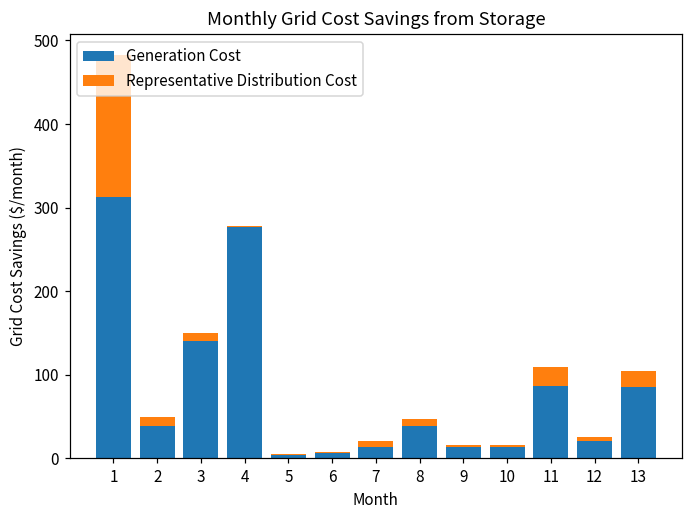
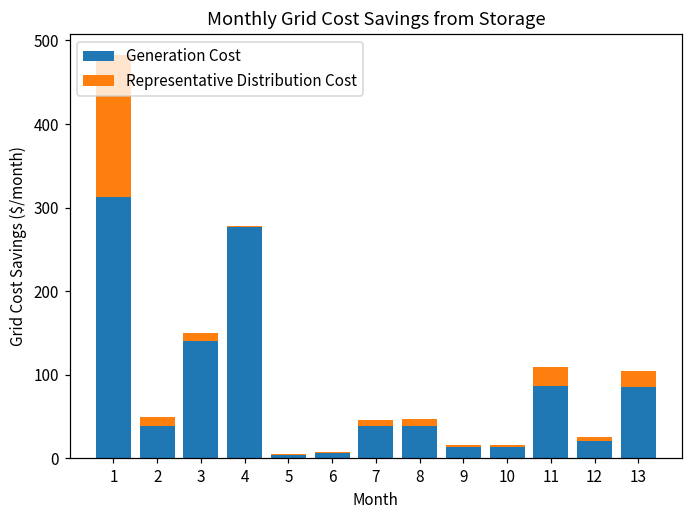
Generation Cost, 7: 10 -> 40
